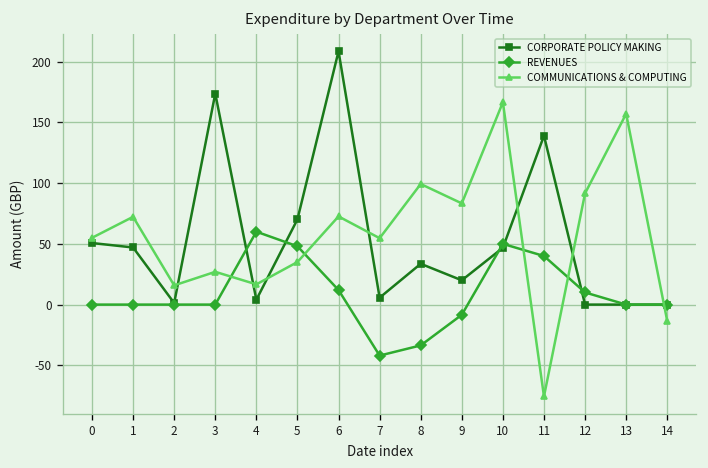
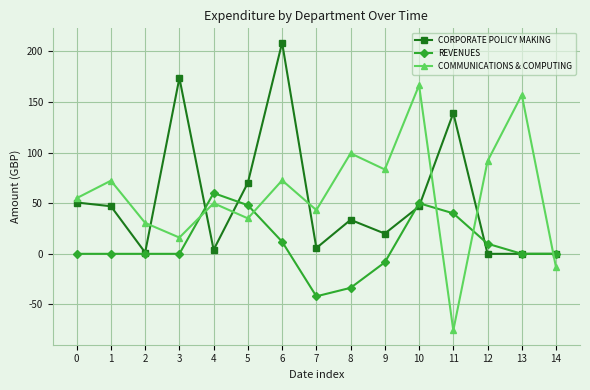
COMMUNICATIONS & COMPUTING, 2: 16 -> 31
COMMUNICATIONS & COMPUTING, 3: 27 -> 16
COMMUNICATIONS & COMPUTING, 4: 17 -> 50
COMMUNICATIONS & COMPUTING, 7: 55 -> 43
